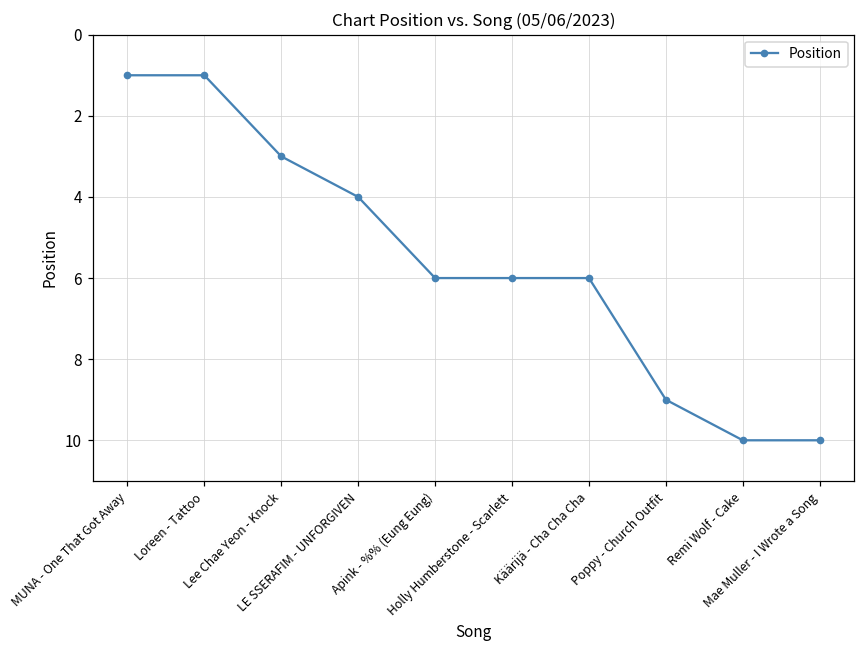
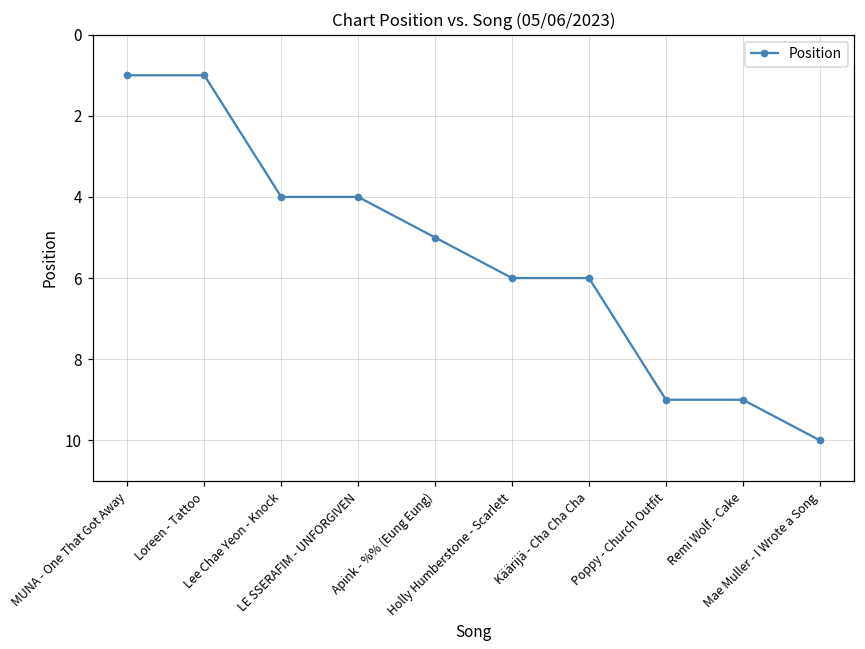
Lee Chae Yeon - Knock: 3 -> 4
Apink - %% (Eung Eung): 6 -> 5
Remi Wolf - Cake: 10 -> 9
